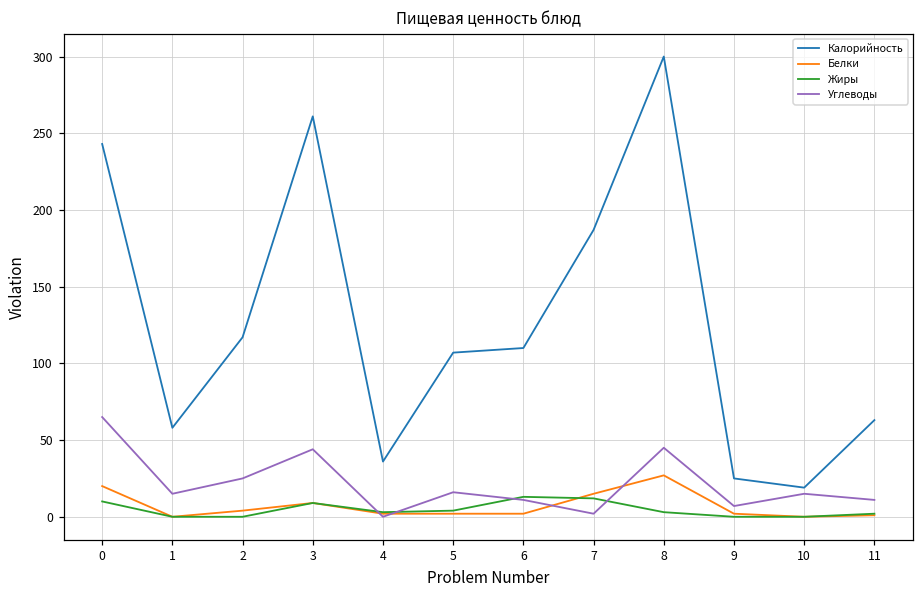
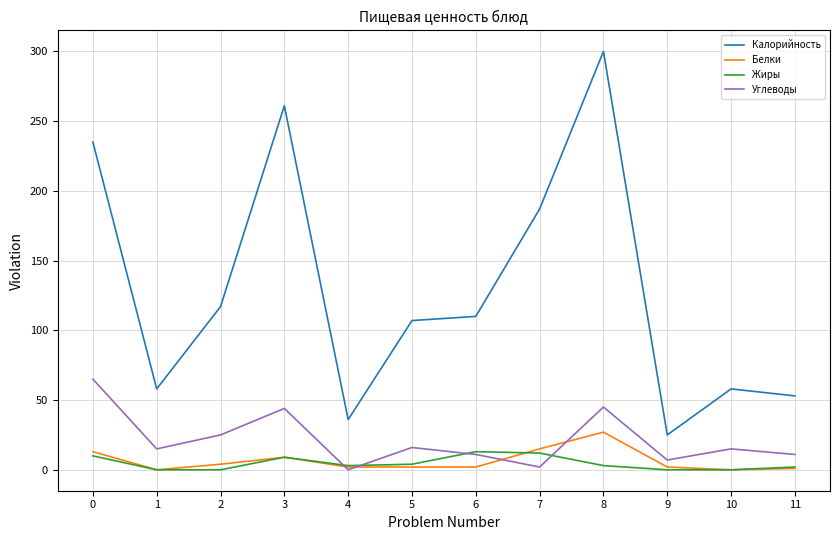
Калорийность, 0: 243 -> 235
Белки, 0: 20 -> 13
Калорийность, 10: 19 -> 58
Калорийность, 11: 63 -> 53
